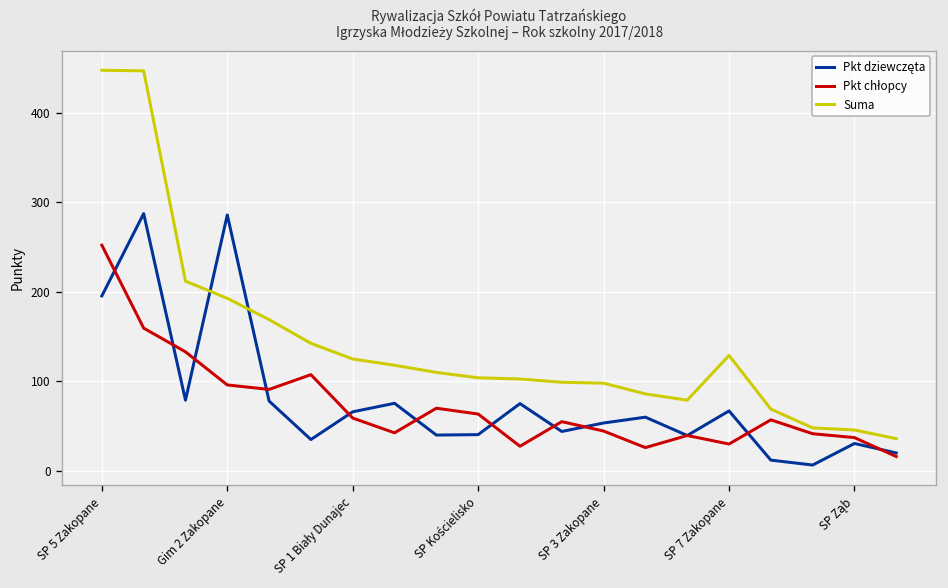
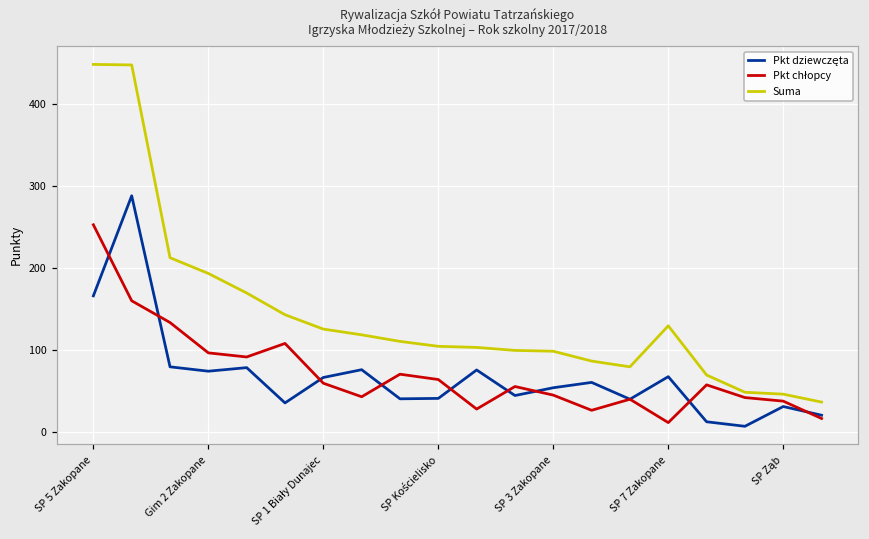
Pkt dziewczęta, SP 5 Zakopane: 200 -> 170
Pkt dziewczęta, Gim 2 Zakopane: 290 -> 70
Pkt chłopcy, SP 7 Zakopane: 30 -> 10
